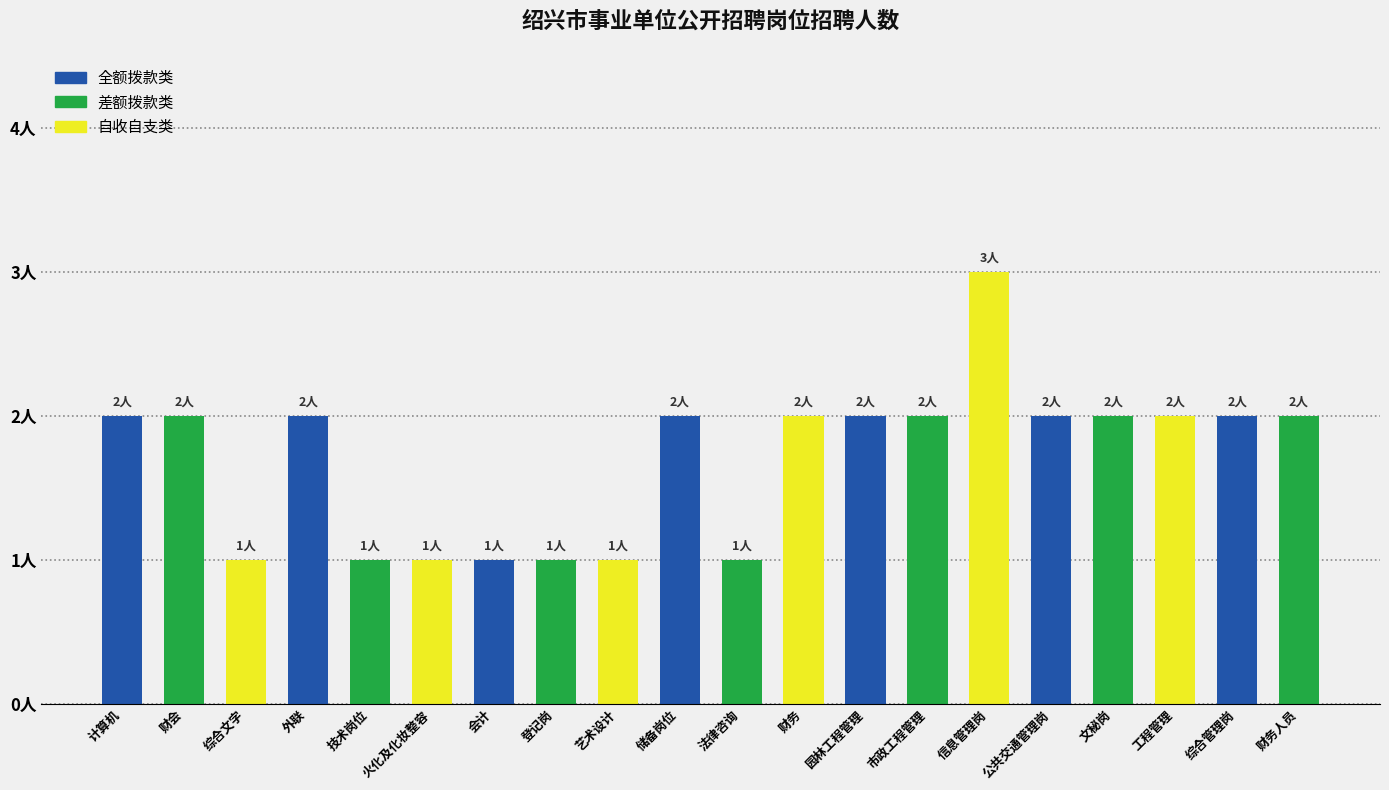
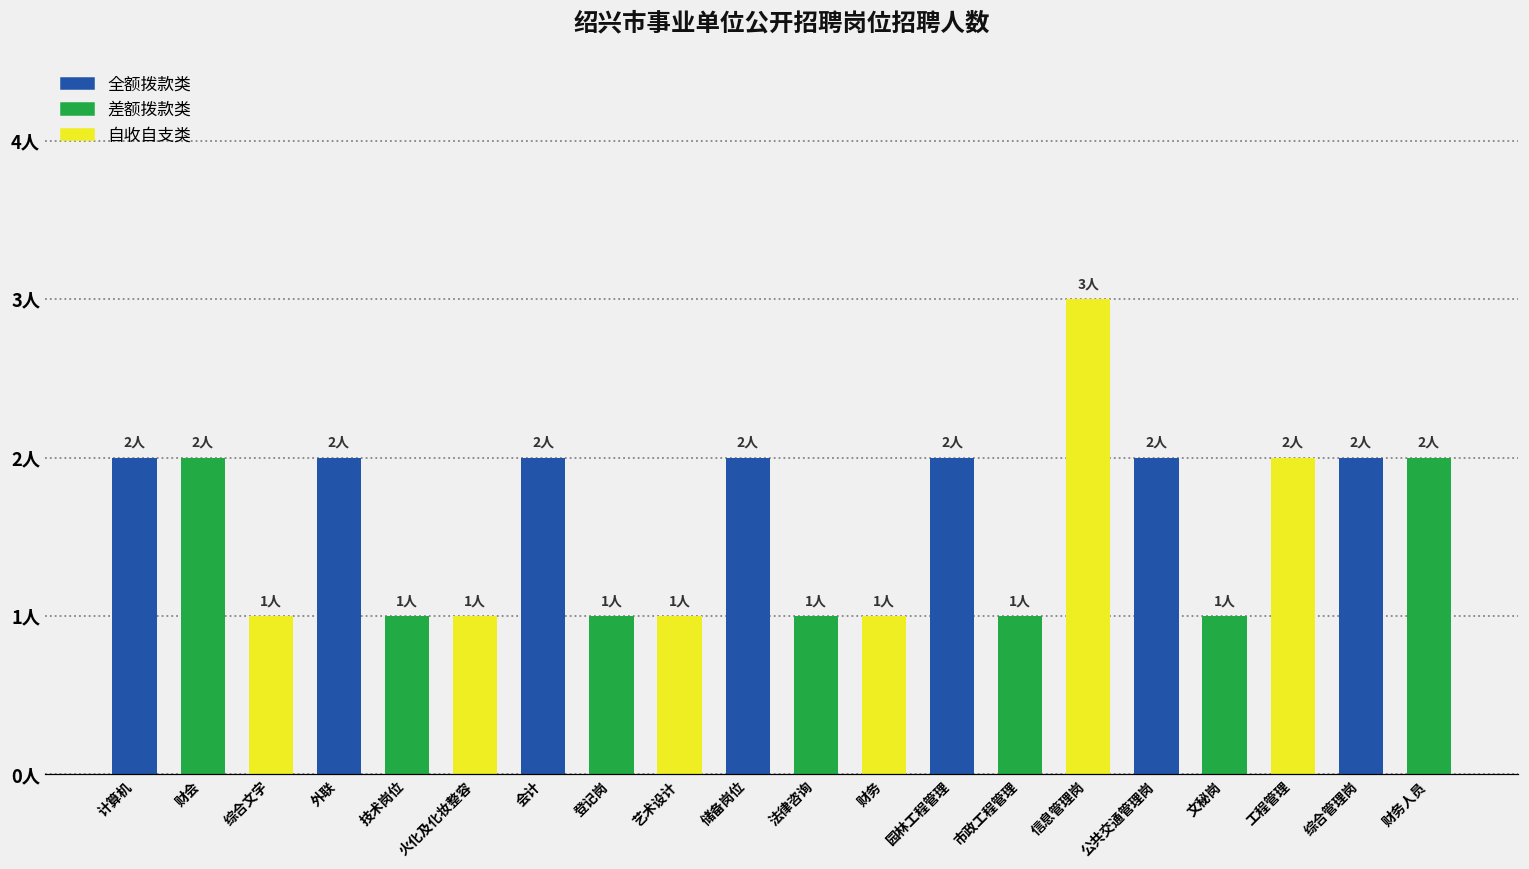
会计: 1人 -> 2人
财务: 2人 -> 1人
市政工程管理: 2人 -> 1人
文秘岗: 2人 -> 1人
